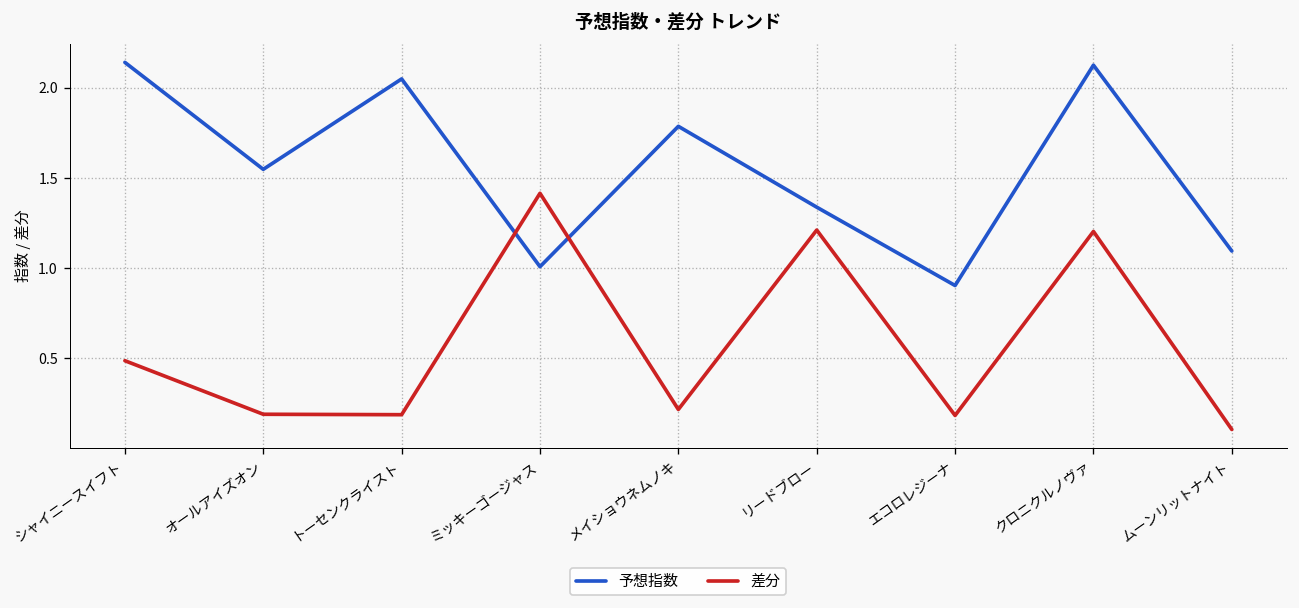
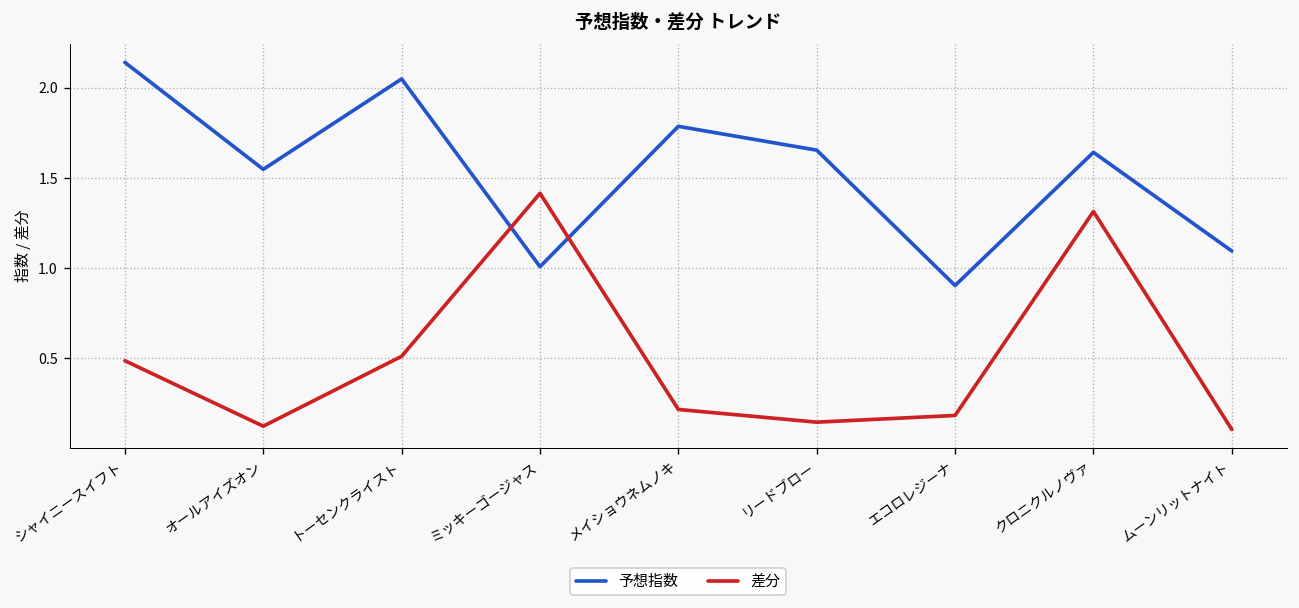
差分, オールアイズオン: 0.19 -> 0.12
差分, トーセンクライスト: 0.18 -> 0.51
予想指数, リードブロー: 1.34 -> 1.65
差分, リードブロー: 1.21 -> 0.14
予想指数, クロニクルノヴァ: 2.13 -> 1.64
差分, クロニクルノヴァ: 1.20 -> 1.31
